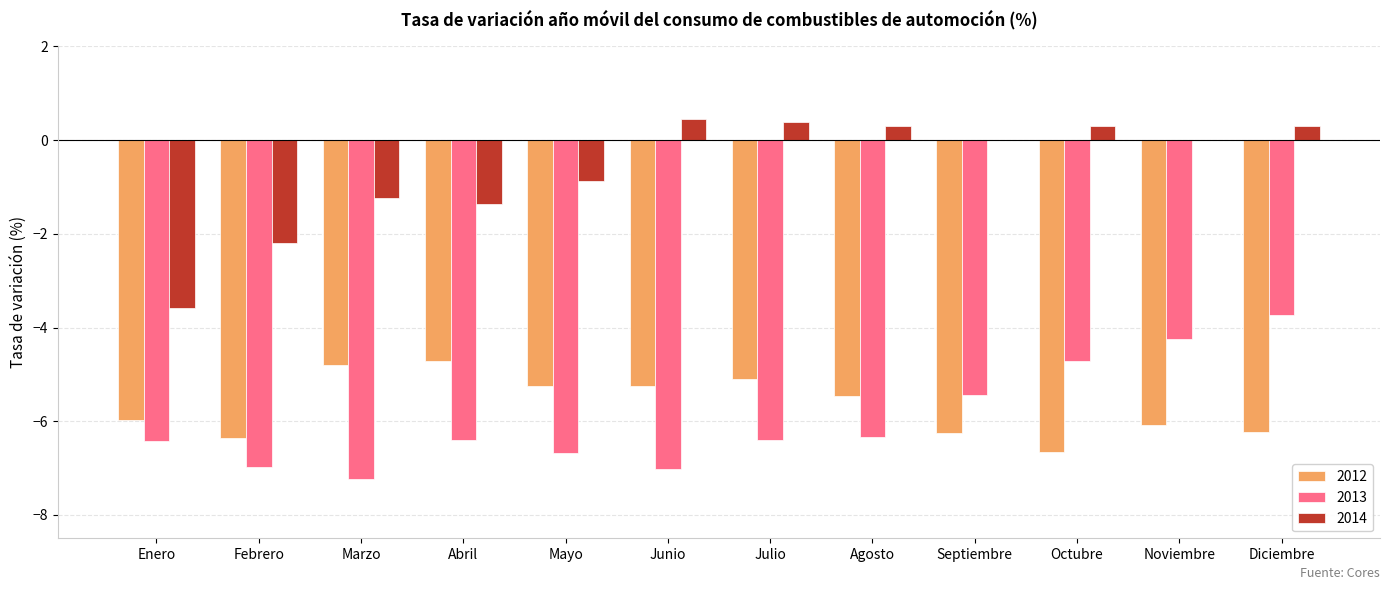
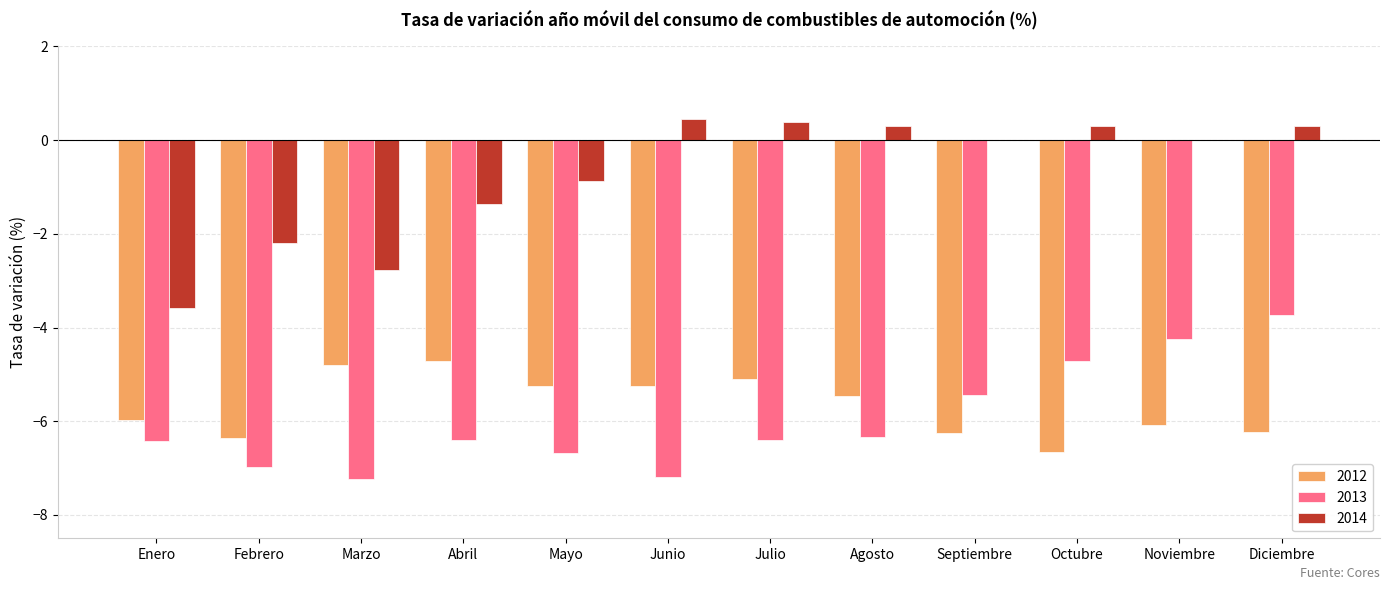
2014, Marzo: -1.2 -> -2.8
2013, Junio: -7.0 -> -7.2
